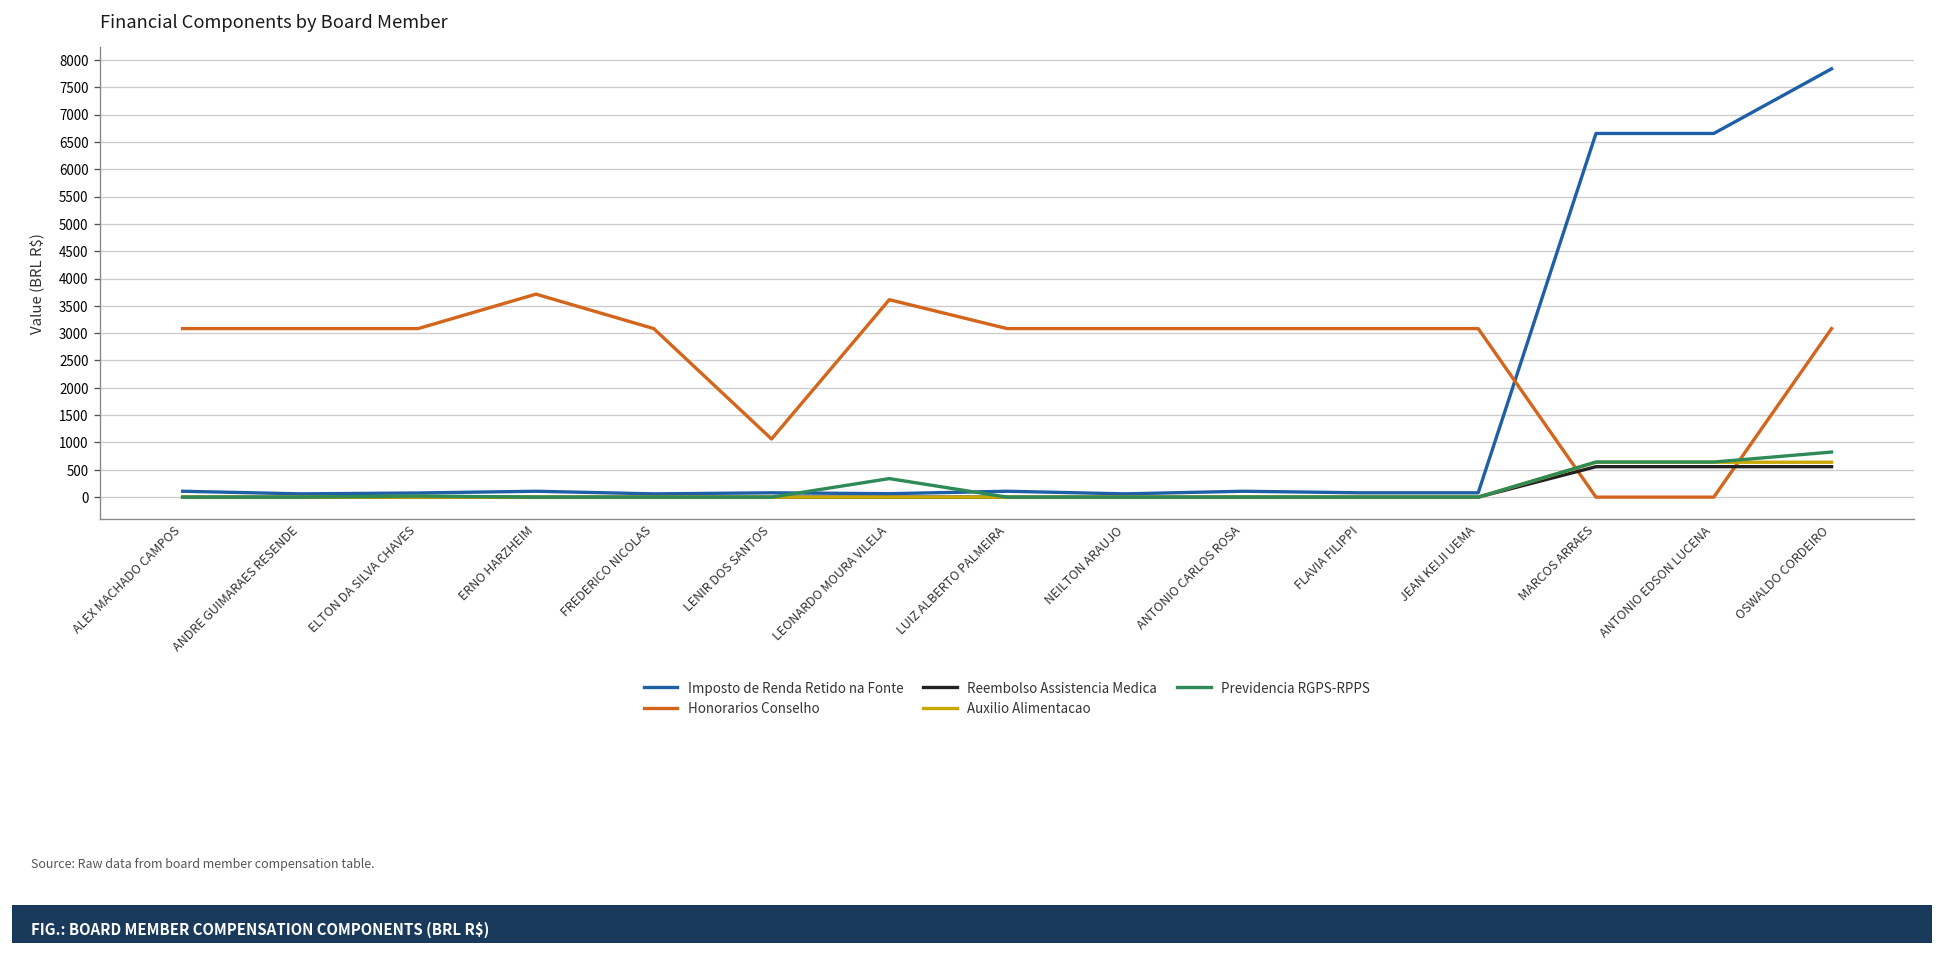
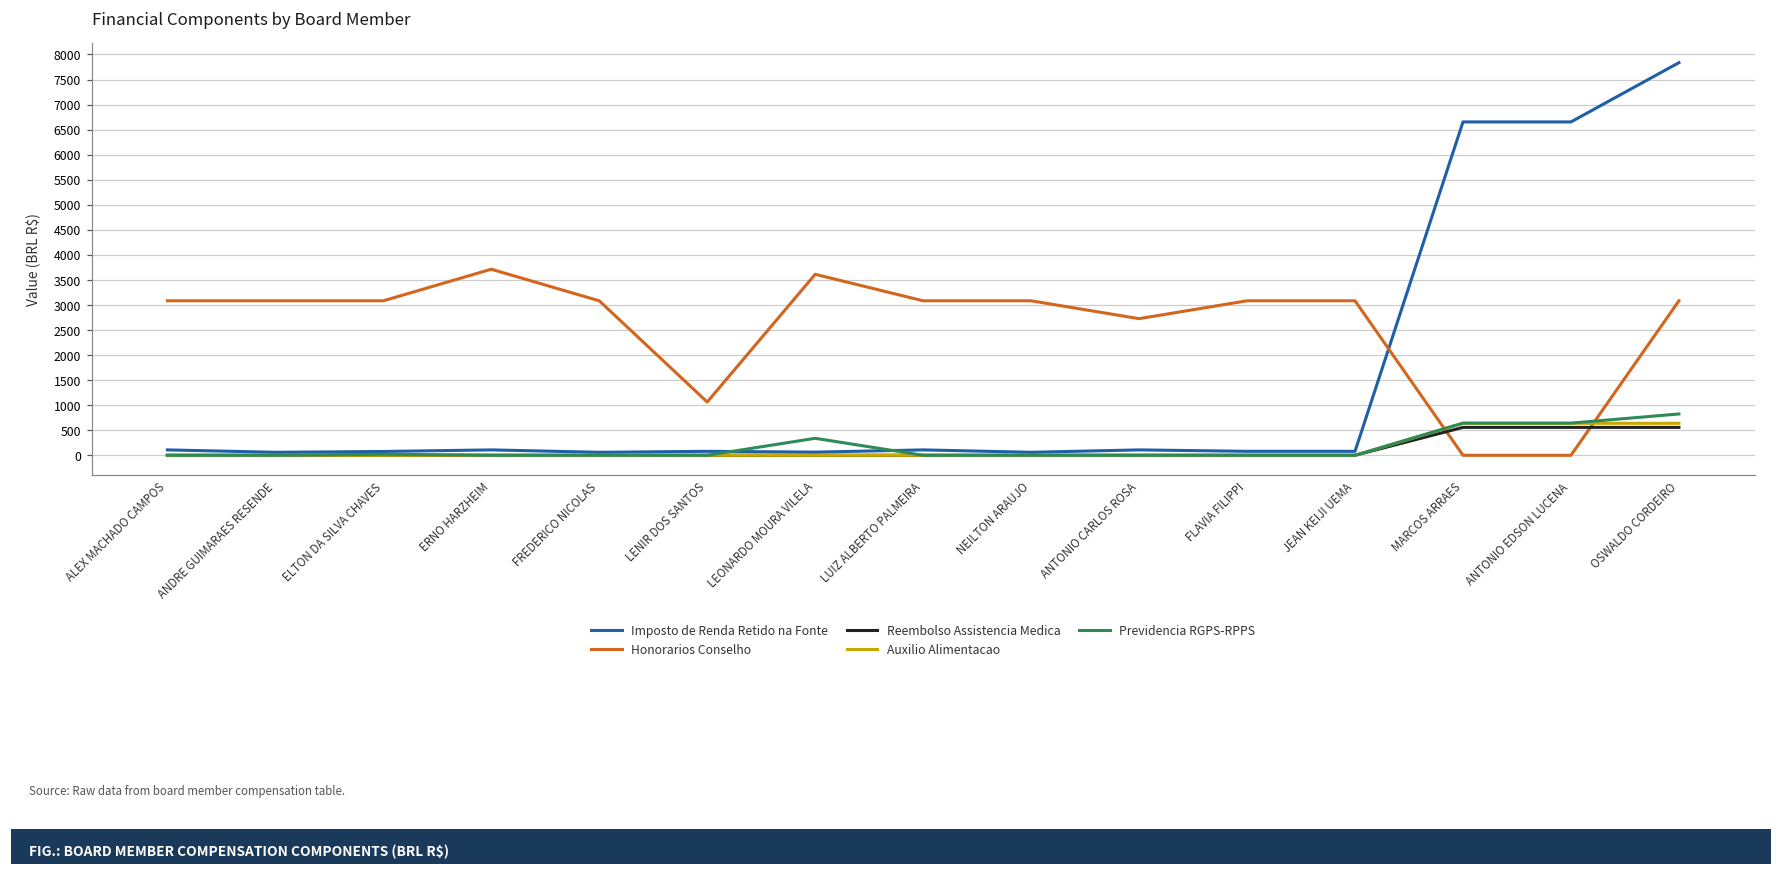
Honorarios Conselho, ANTONIO CARLOS ROSA: 3100 -> 2700
